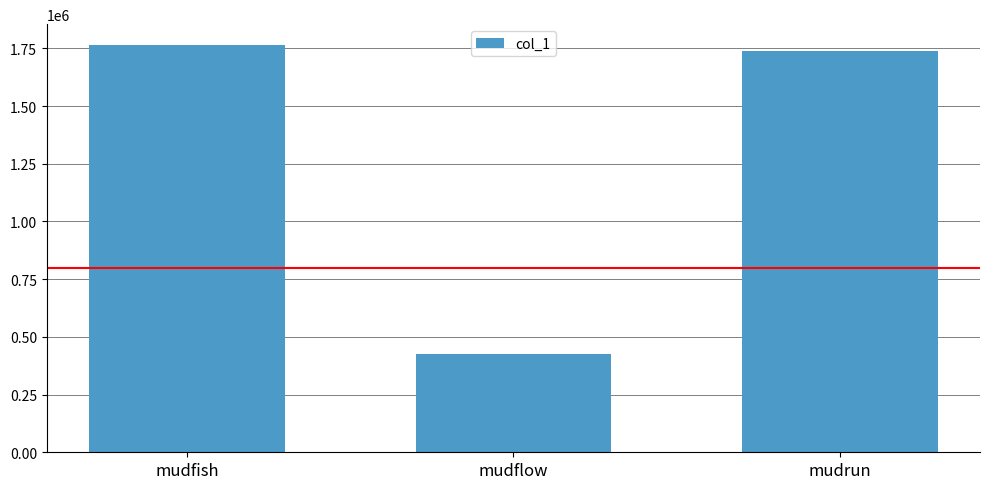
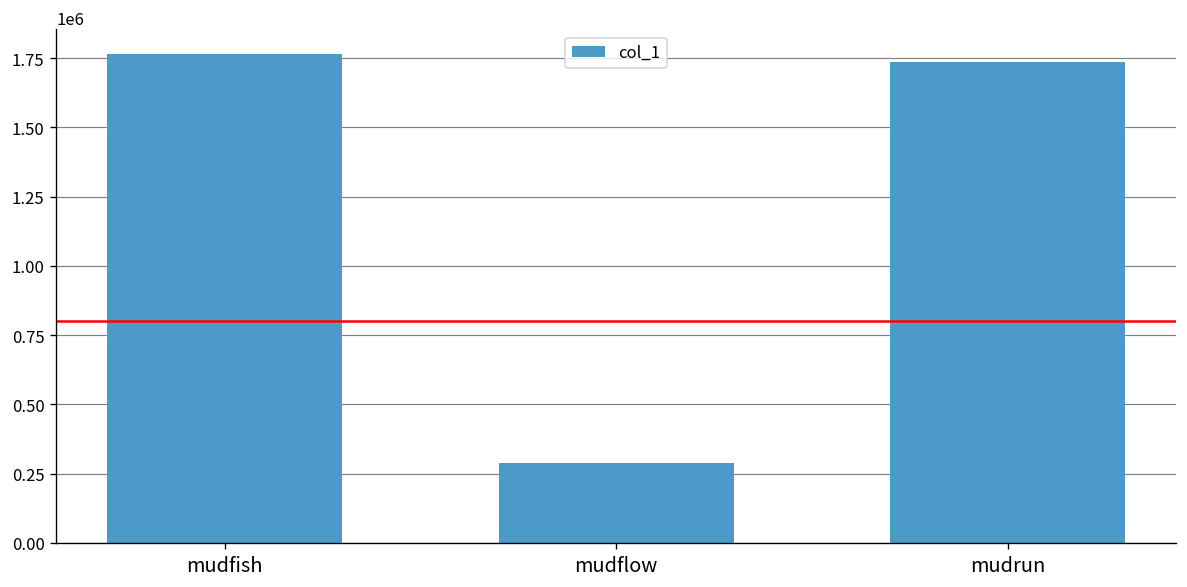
mudflow: 430000 -> 290000
